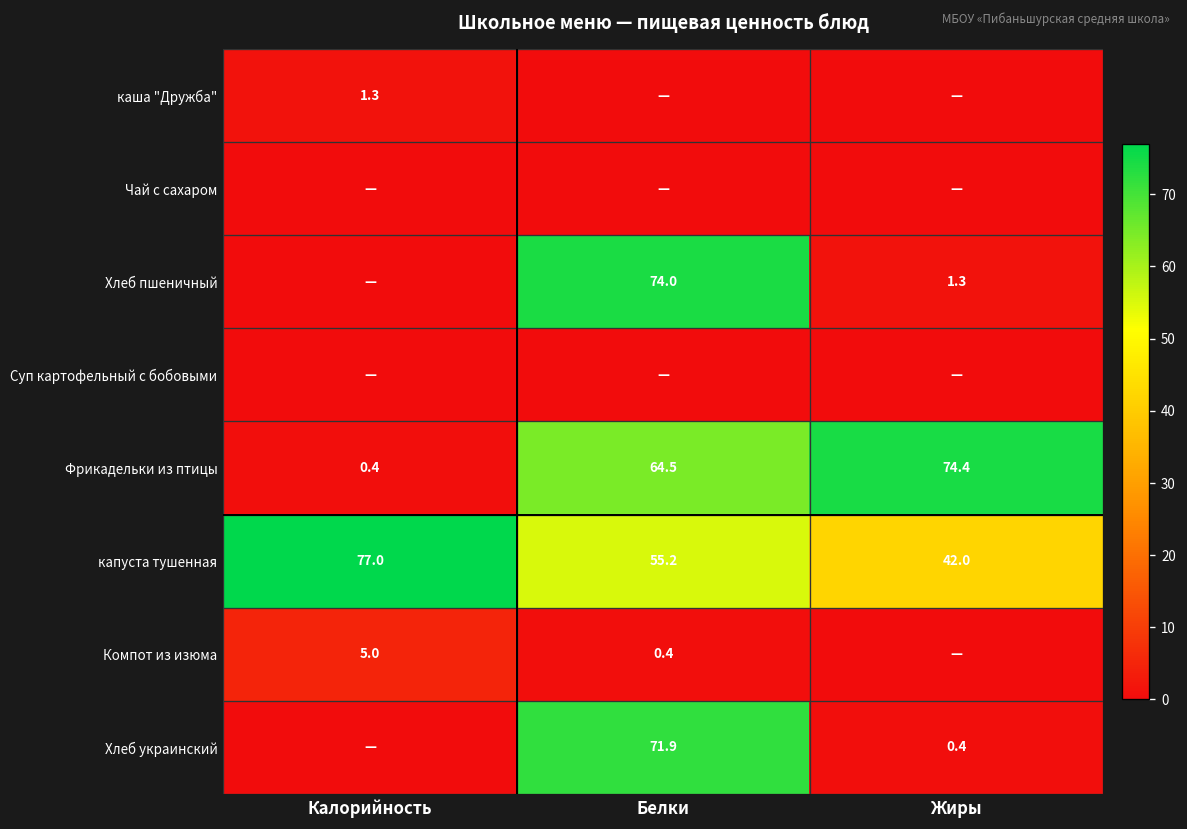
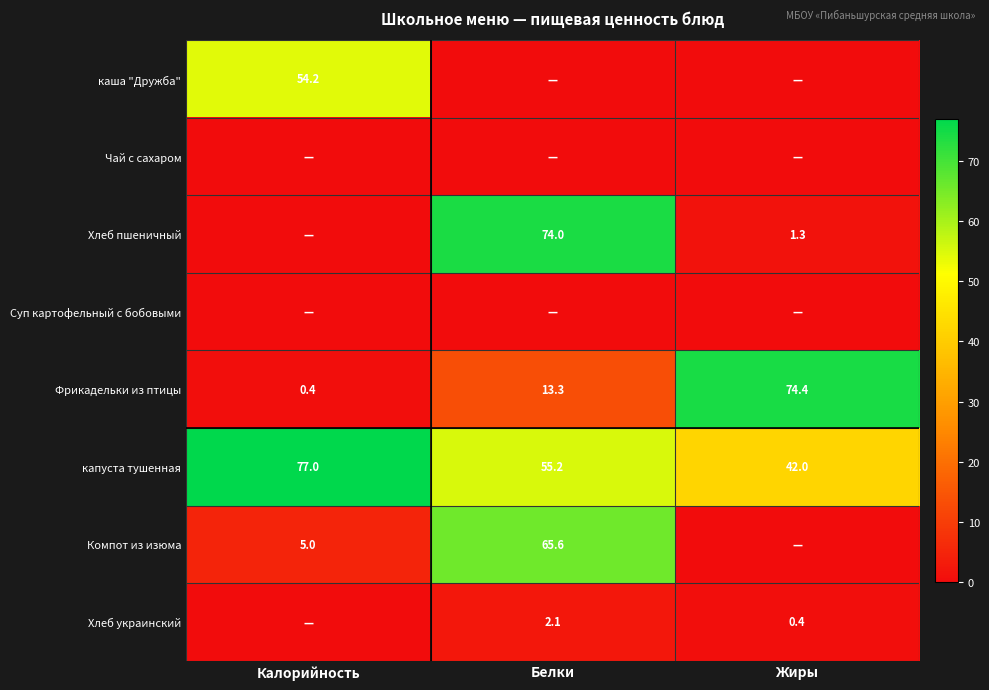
каша "Дружба", Калорийность: 1.3 -> 54.2
Фрикадельки из птицы, Белки: 64.5 -> 13.3
Компот из изюма, Белки: 0.4 -> 65.6
Хлеб украинский, Белки: 71.9 -> 2.1
